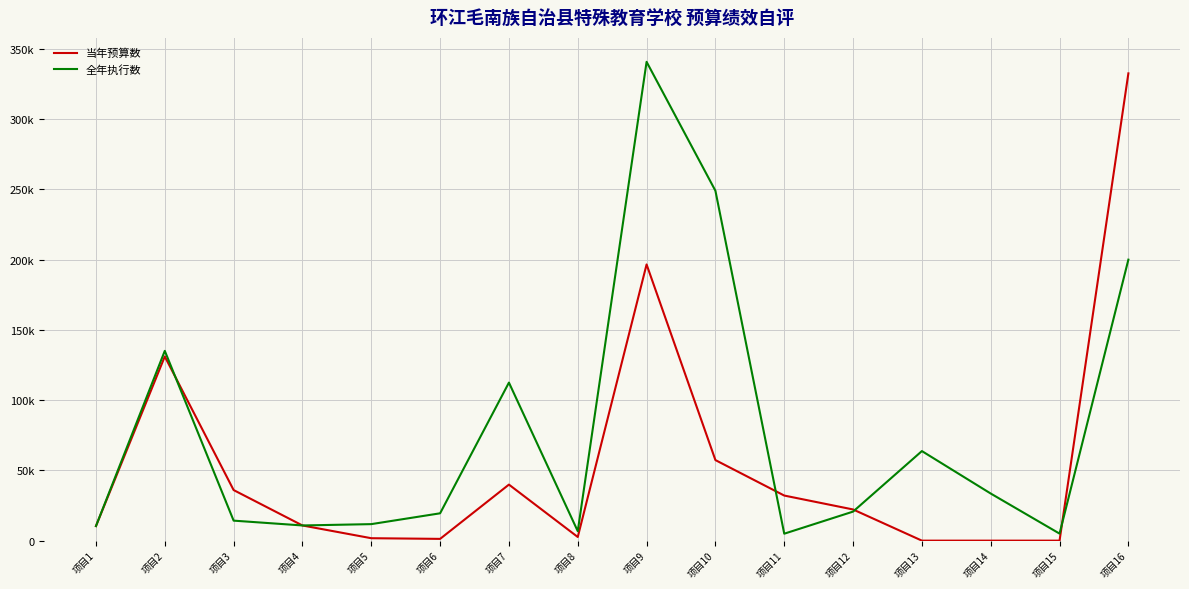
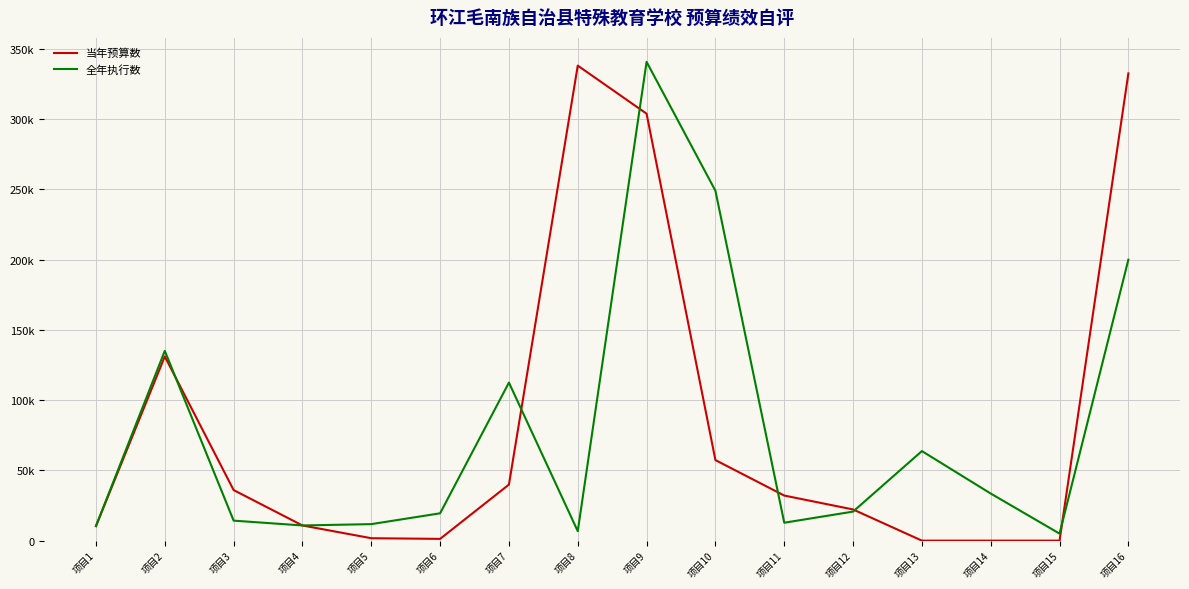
当年预算数, 项目8: 3000 -> 338000
当年预算数, 项目9: 197000 -> 304000
全年执行数, 项目11: 5000 -> 13000
